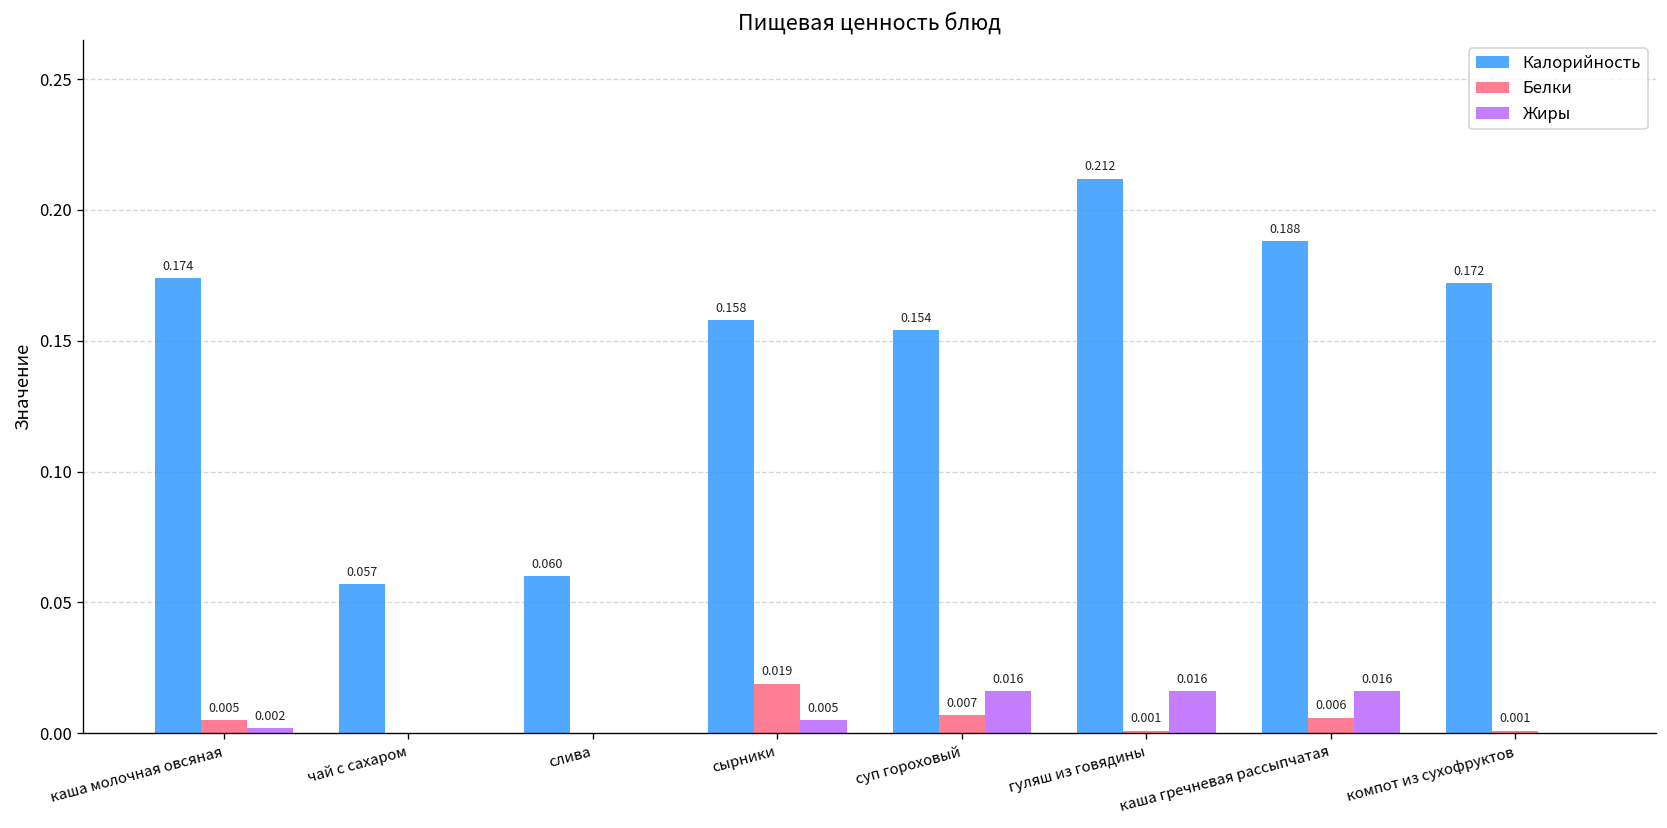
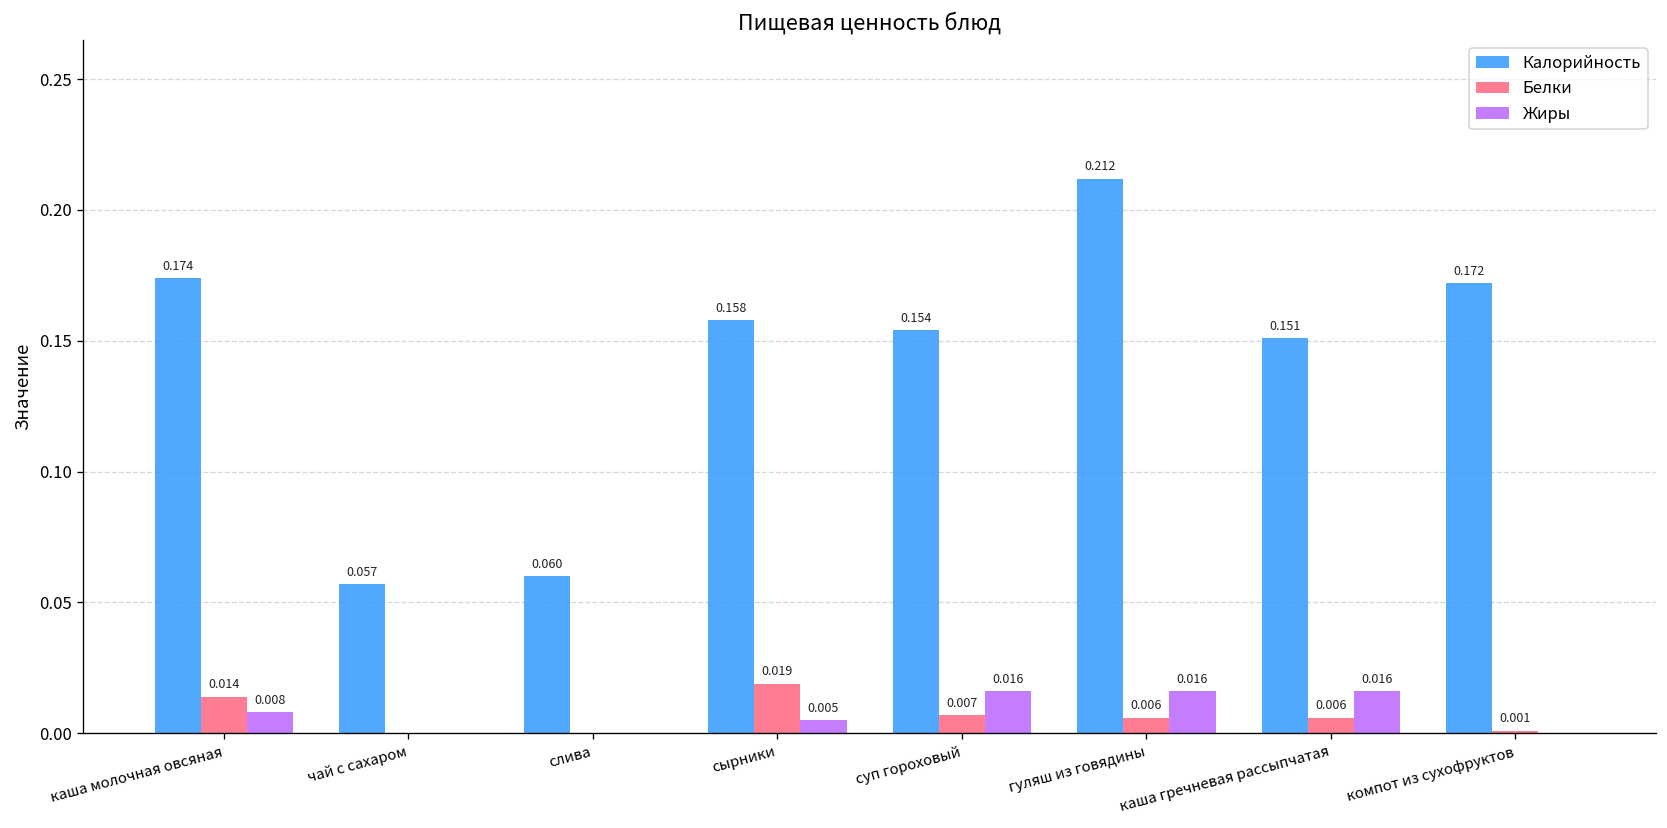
Белки, каша молочная овсяная: 0.005 -> 0.014
Жиры, каша молочная овсяная: 0.002 -> 0.008
Белки, гуляш из говядины: 0.001 -> 0.006
Калорийность, каша гречневая рассыпчатая: 0.188 -> 0.151
